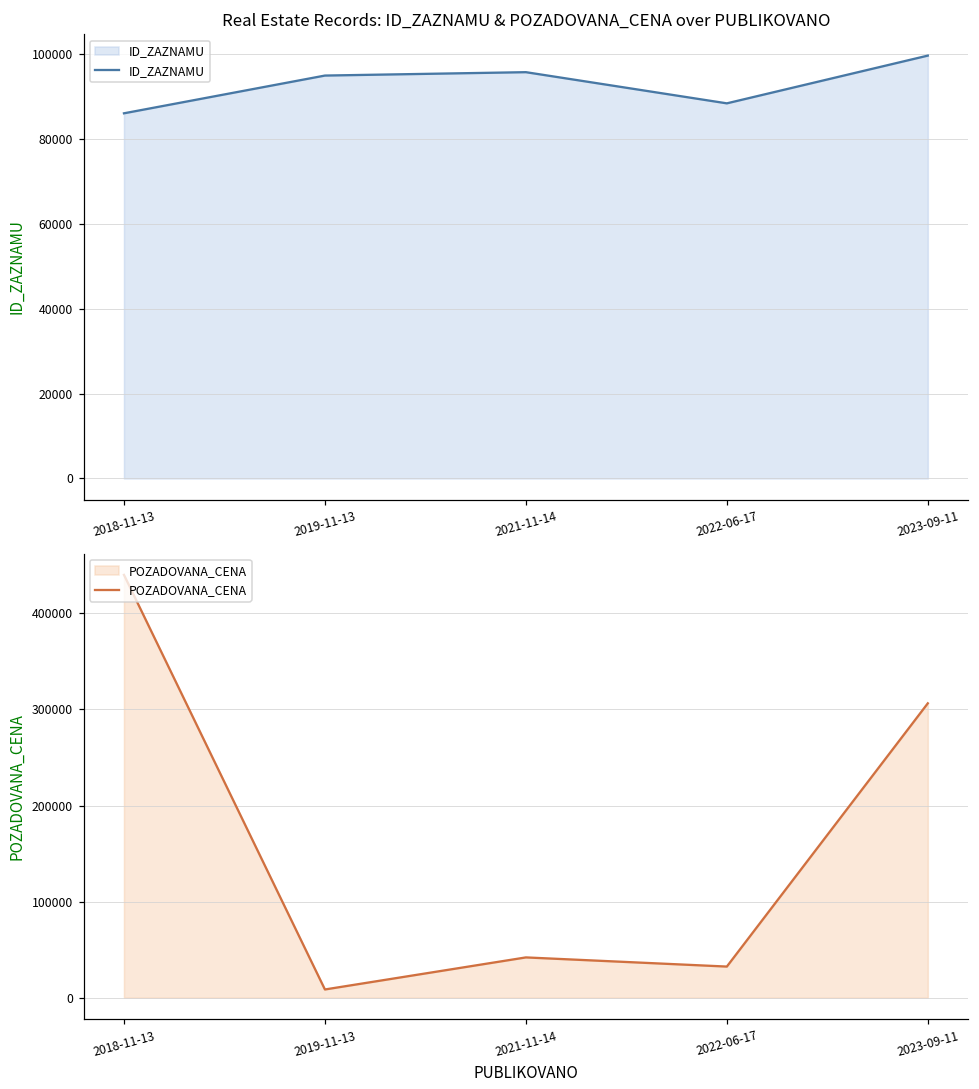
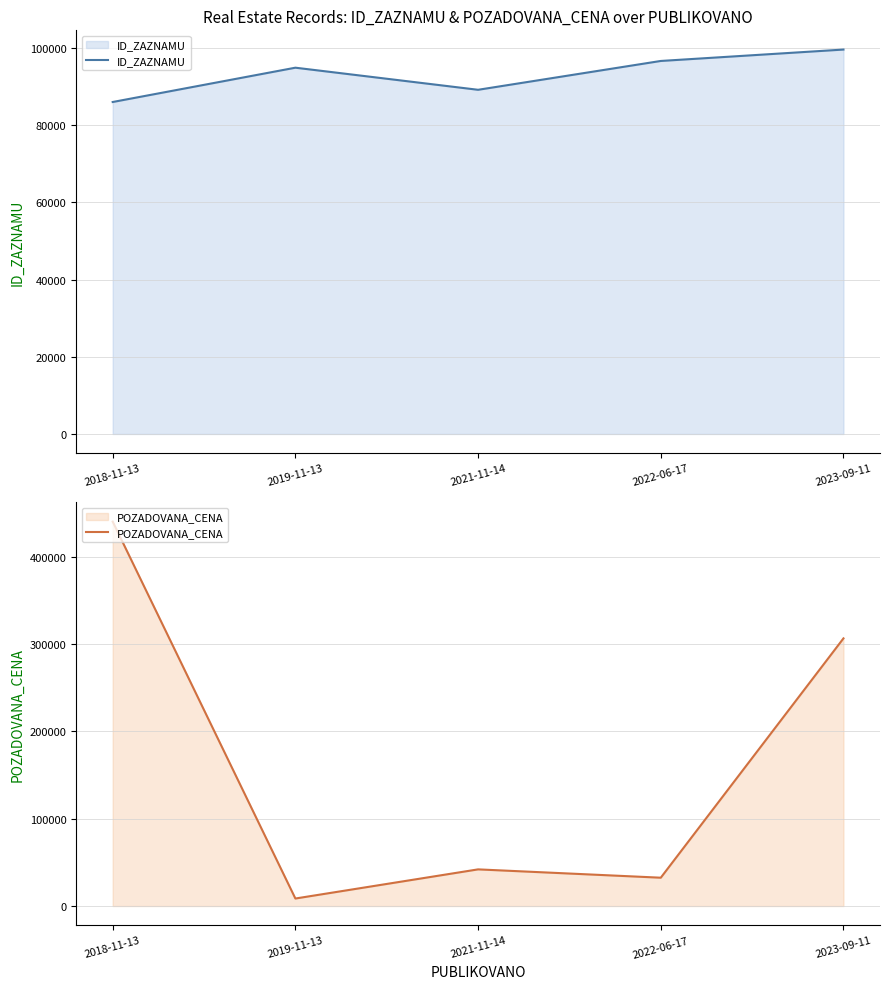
Real Estate Records: ID_ZAZNAMU & POZADOVANA_CENA over PUBLIKOVANO, 2021-11-14: 96000 -> 89000
Real Estate Records: ID_ZAZNAMU & POZADOVANA_CENA over PUBLIKOVANO, 2022-06-17: 88000 -> 97000
